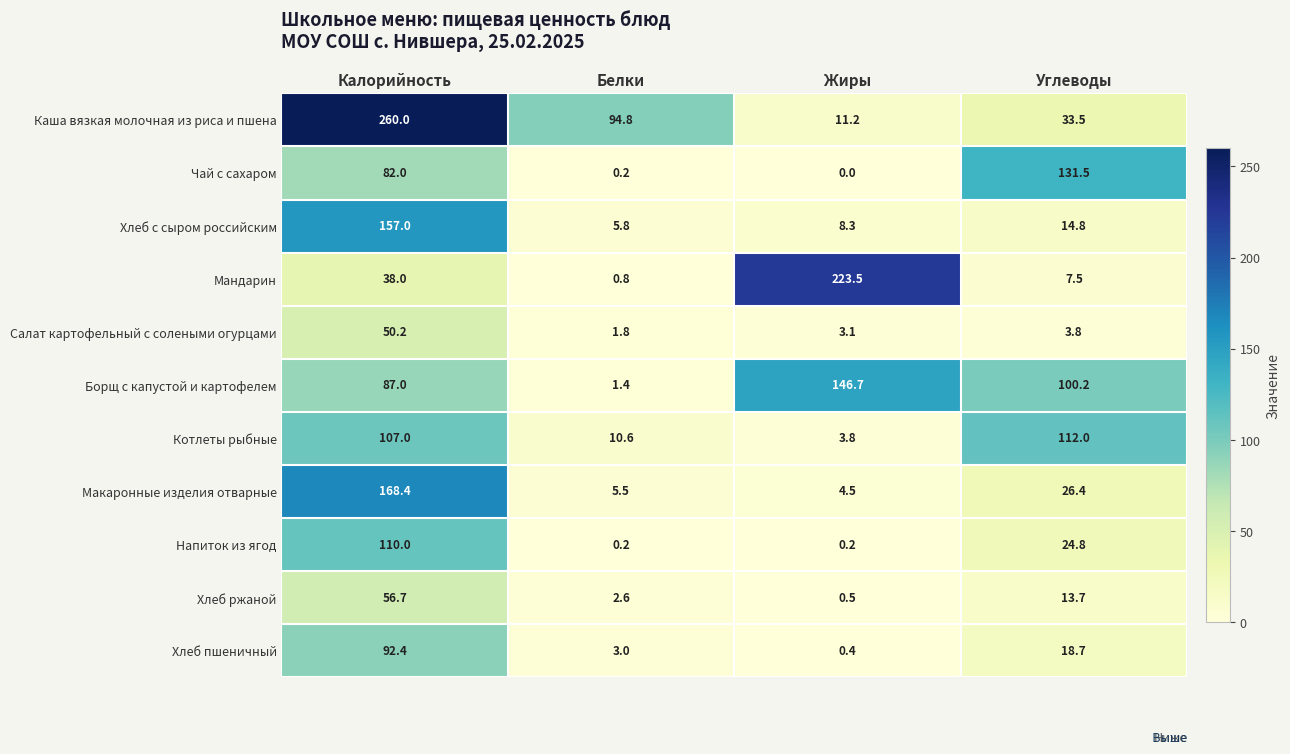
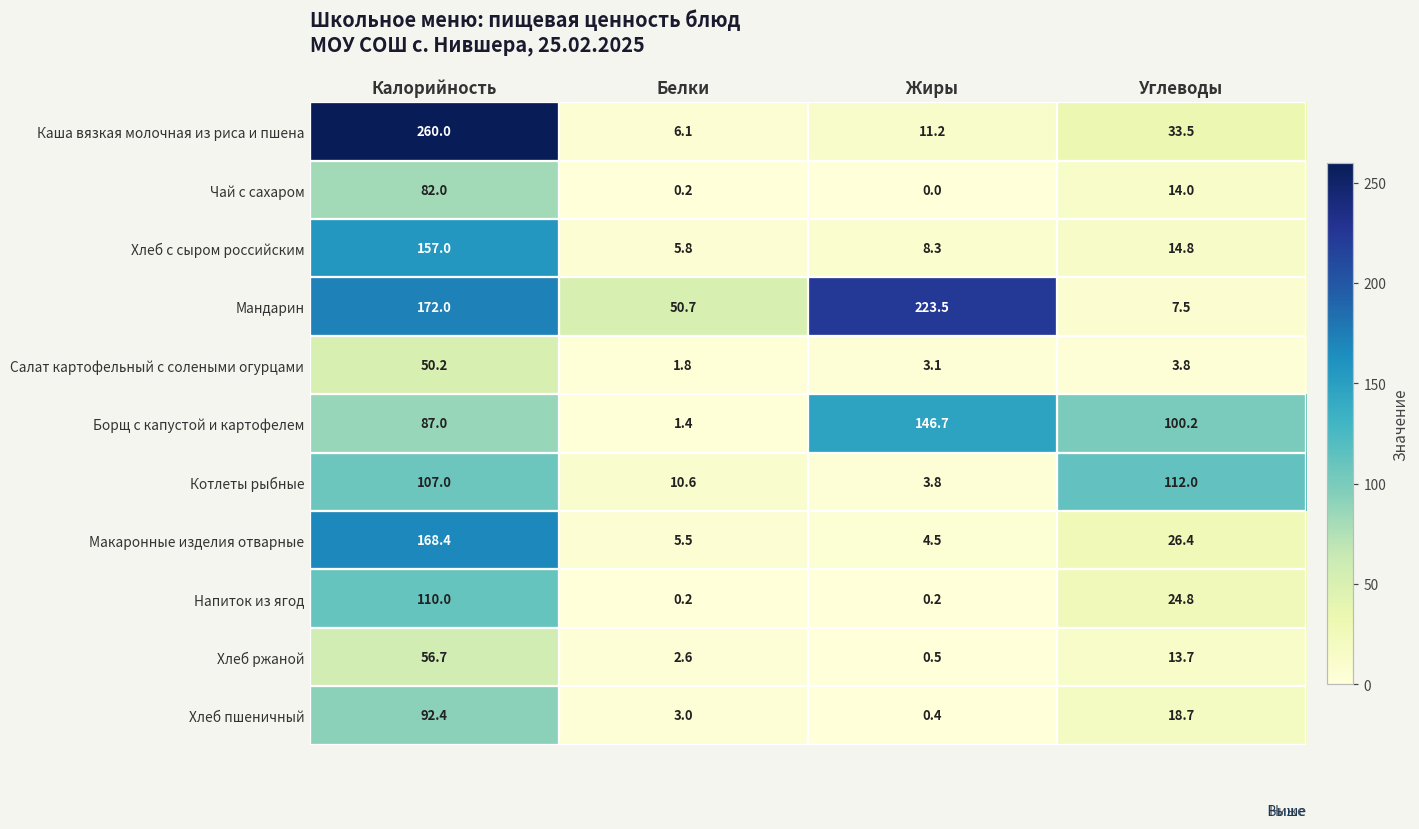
Каша вязкая молочная из риса и пшена, Белки: 94.8 -> 6.1
Чай с сахаром, Углеводы: 131.5 -> 14.0
Мандарин, Калорийность: 38.0 -> 172.0
Мандарин, Белки: 0.8 -> 50.7
